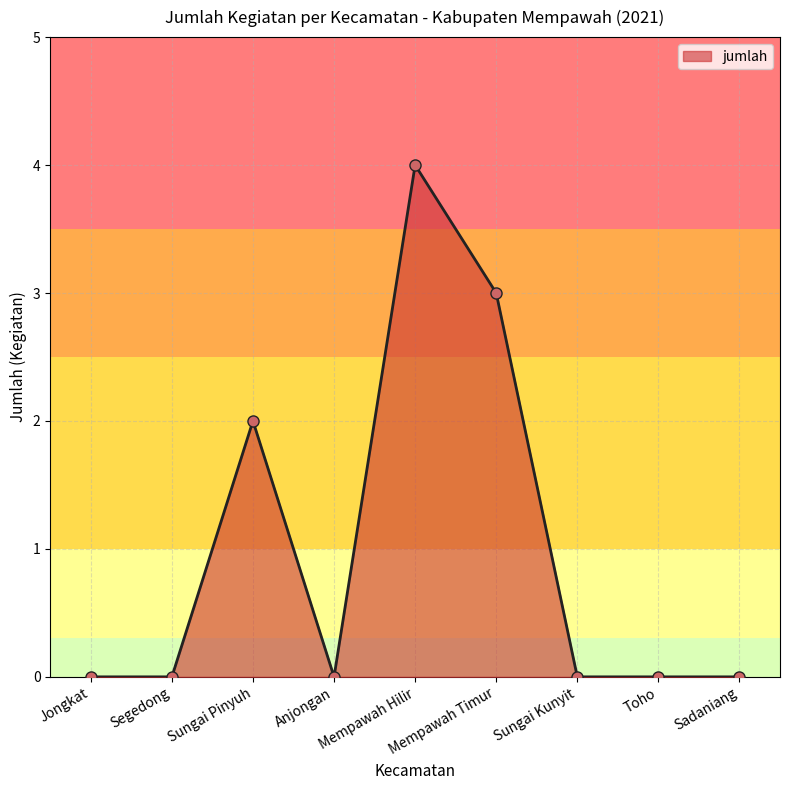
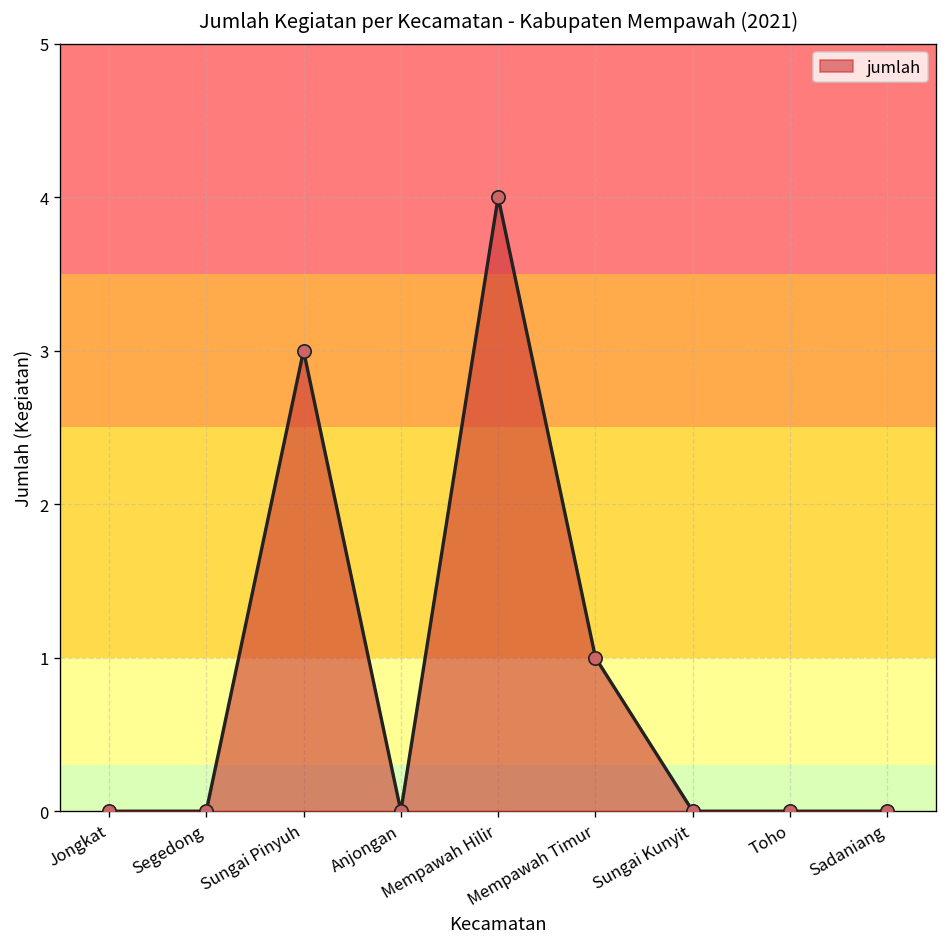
Sungai Pinyuh: 2 -> 3
Mempawah Timur: 3 -> 1
